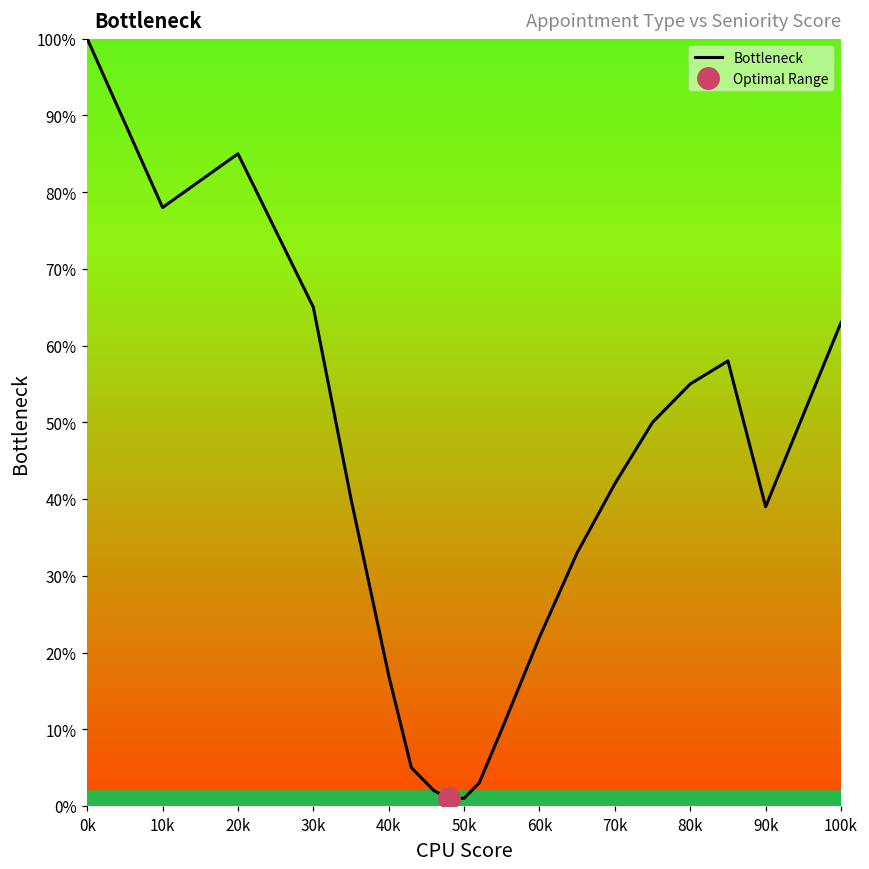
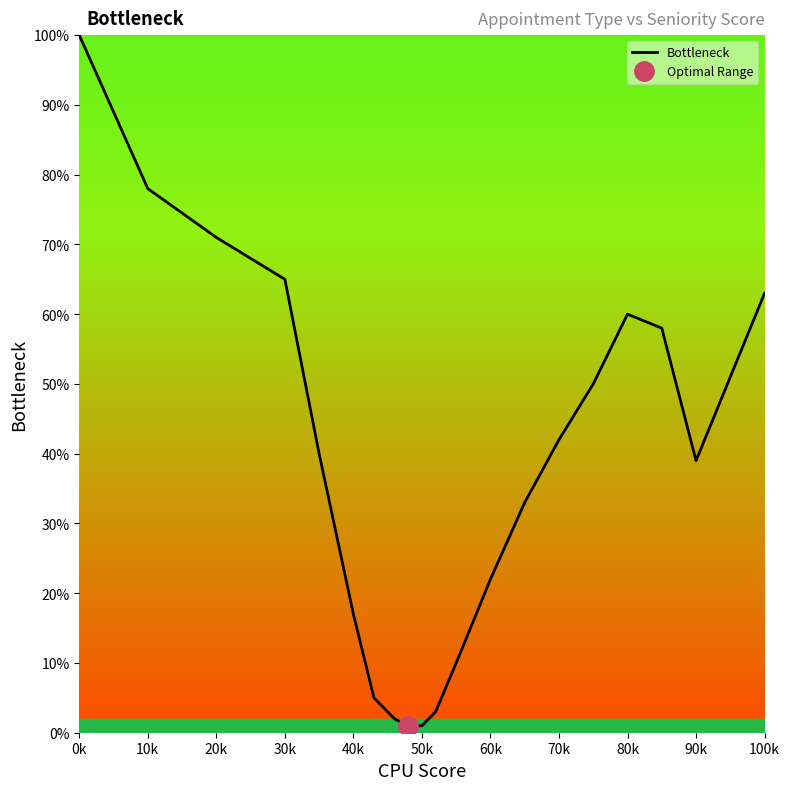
Bottleneck, 20k: 85% -> 71%
Bottleneck, 80k: 55% -> 60%
